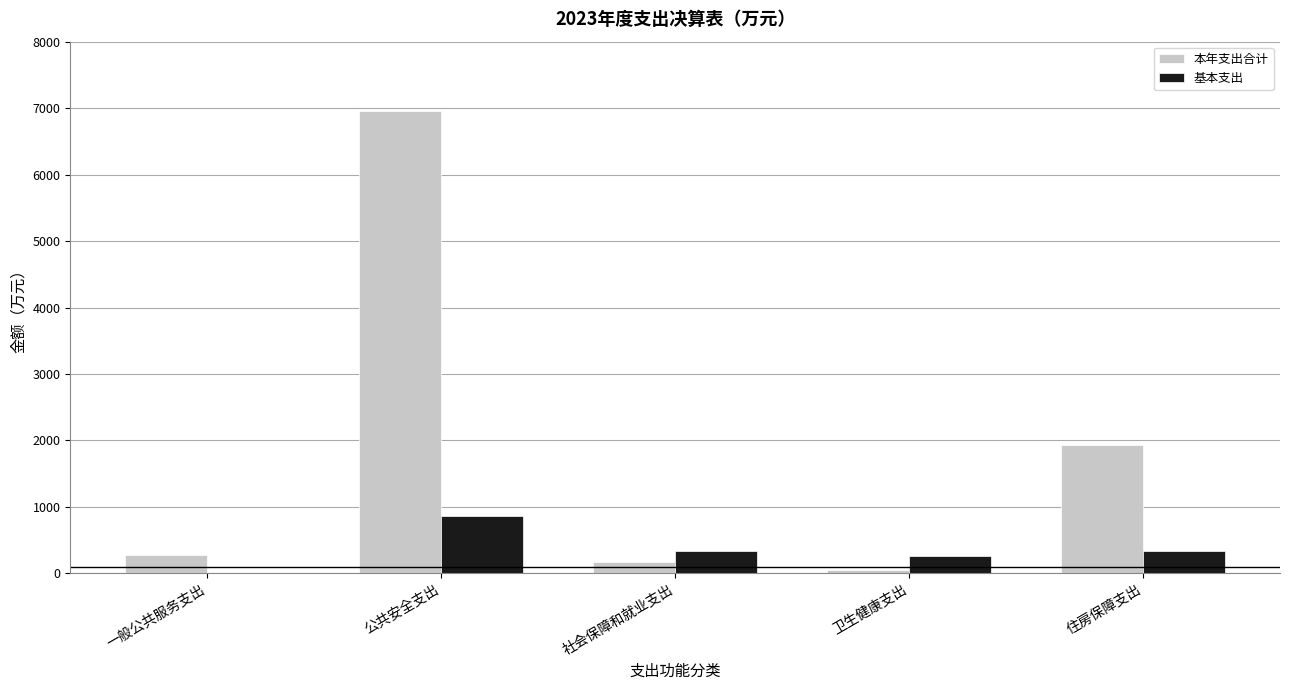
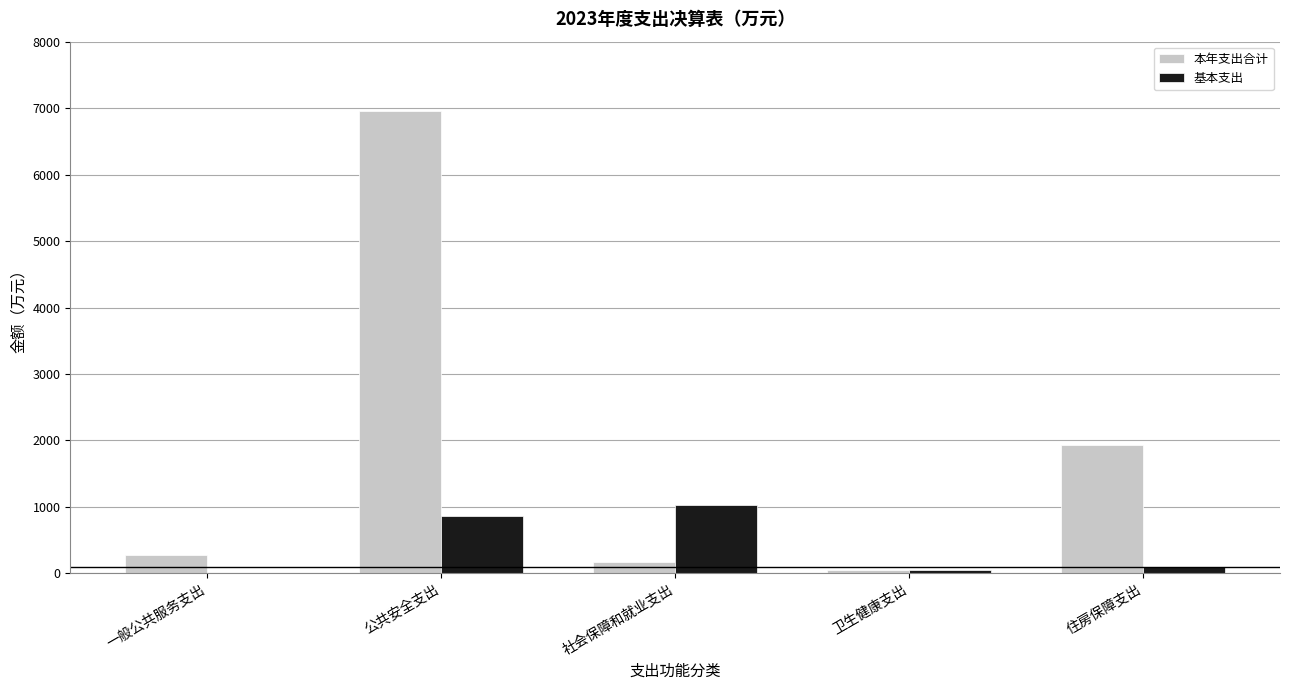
基本支出, 社会保障和就业支出: 300 -> 1000
基本支出, 卫生健康支出: 300 -> 0
基本支出, 住房保障支出: 300 -> 100
